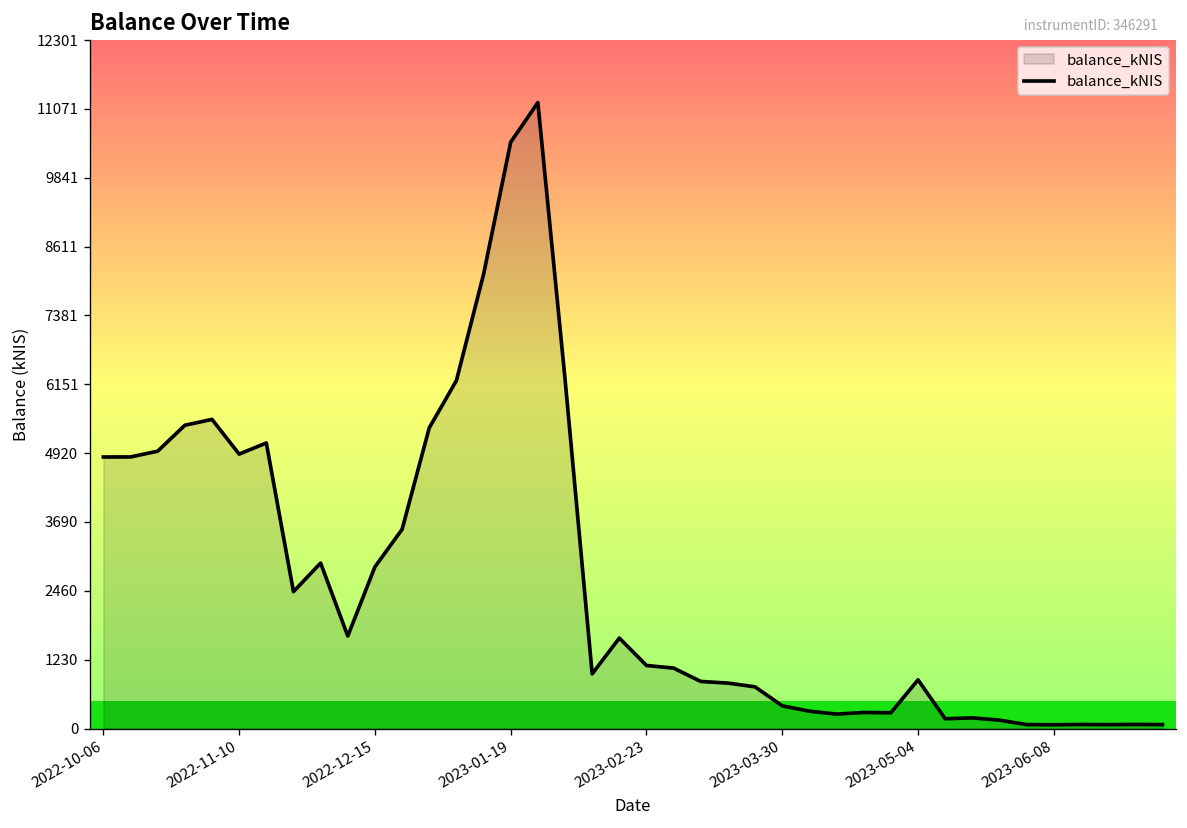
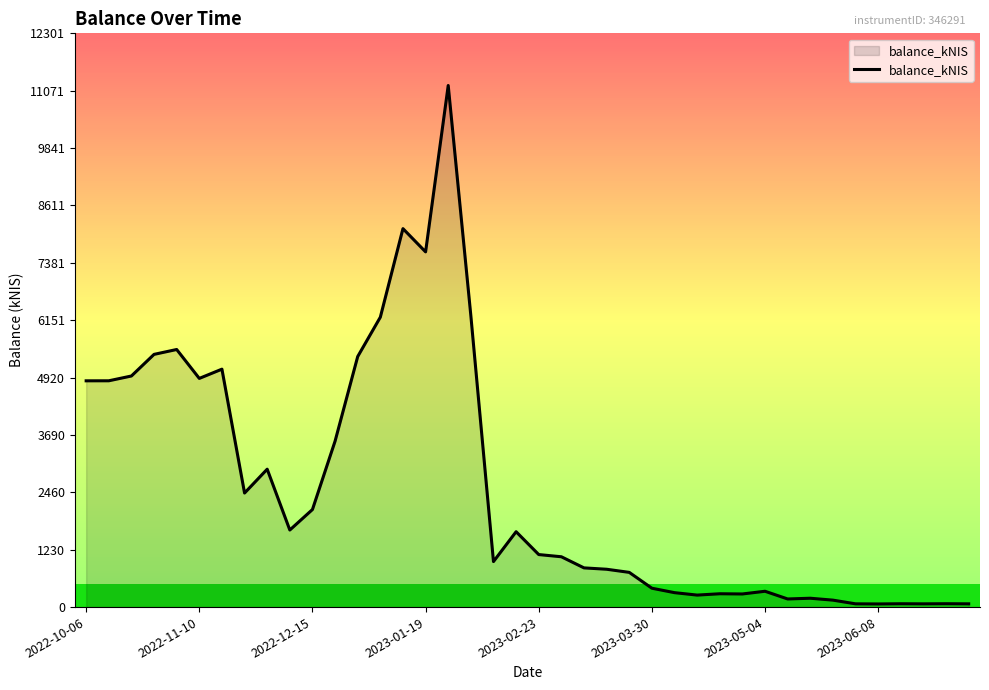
balance_kNIS, 2022-12-15: 2900 -> 2100
balance_kNIS, 2023-01-19: 10500 -> 7600
balance_kNIS, 2023-05-04: 900 -> 300
